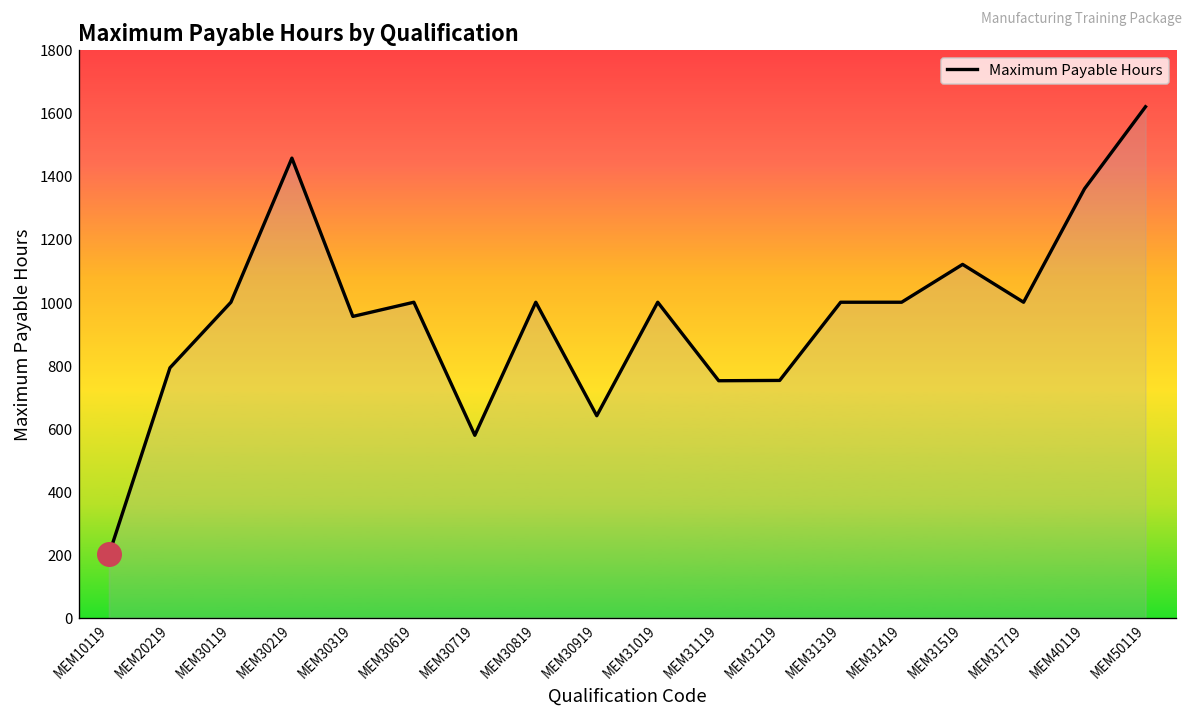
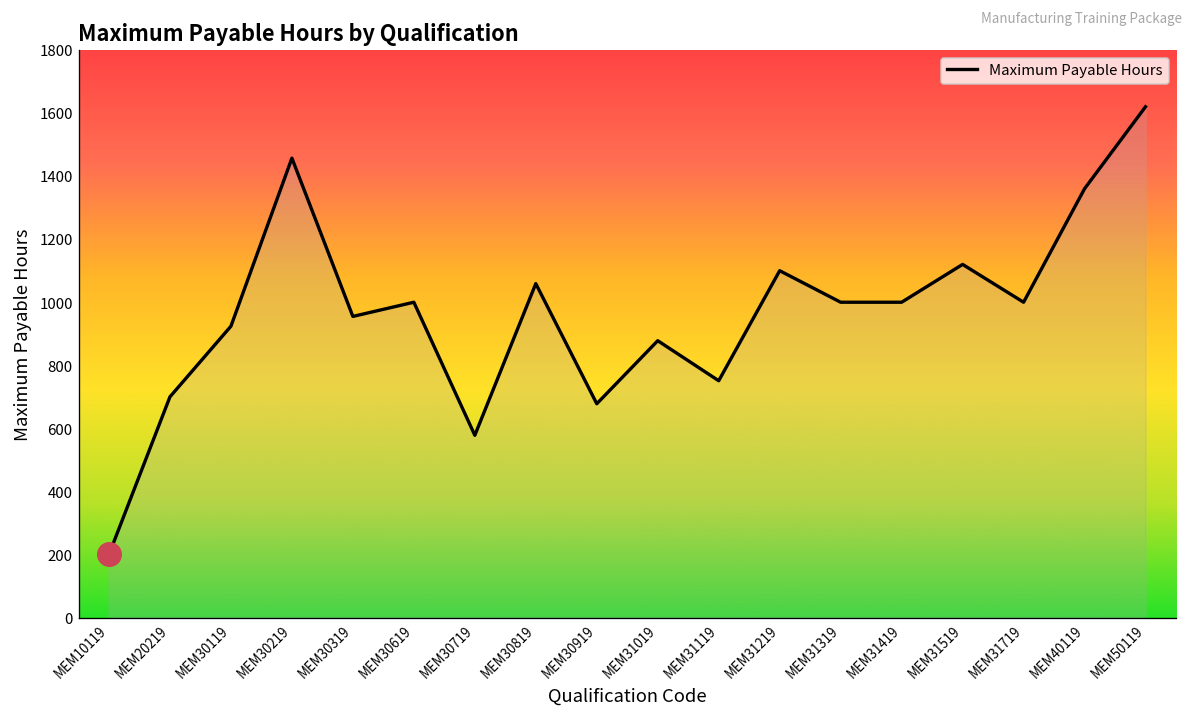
Maximum Payable Hours, MEM20219: 790 -> 700
Maximum Payable Hours, MEM30119: 1000 -> 920
Maximum Payable Hours, MEM30819: 1000 -> 1060
Maximum Payable Hours, MEM30919: 640 -> 680
Maximum Payable Hours, MEM31019: 1000 -> 880
Maximum Payable Hours, MEM31219: 750 -> 1100
